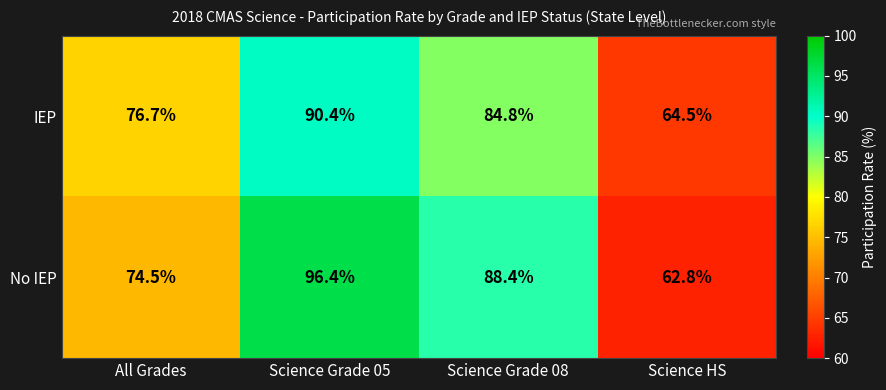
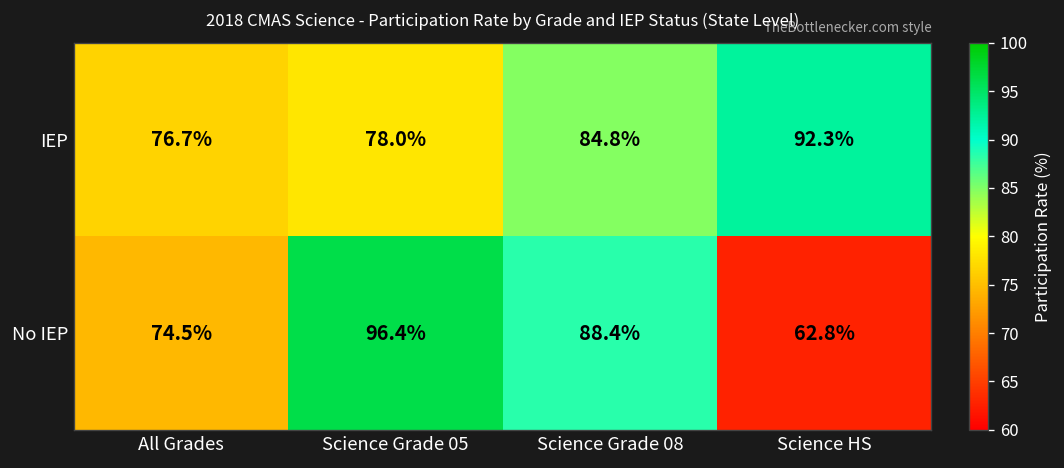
IEP, Science Grade 05: 90.4% -> 78.0%
IEP, Science HS: 64.5% -> 92.3%
